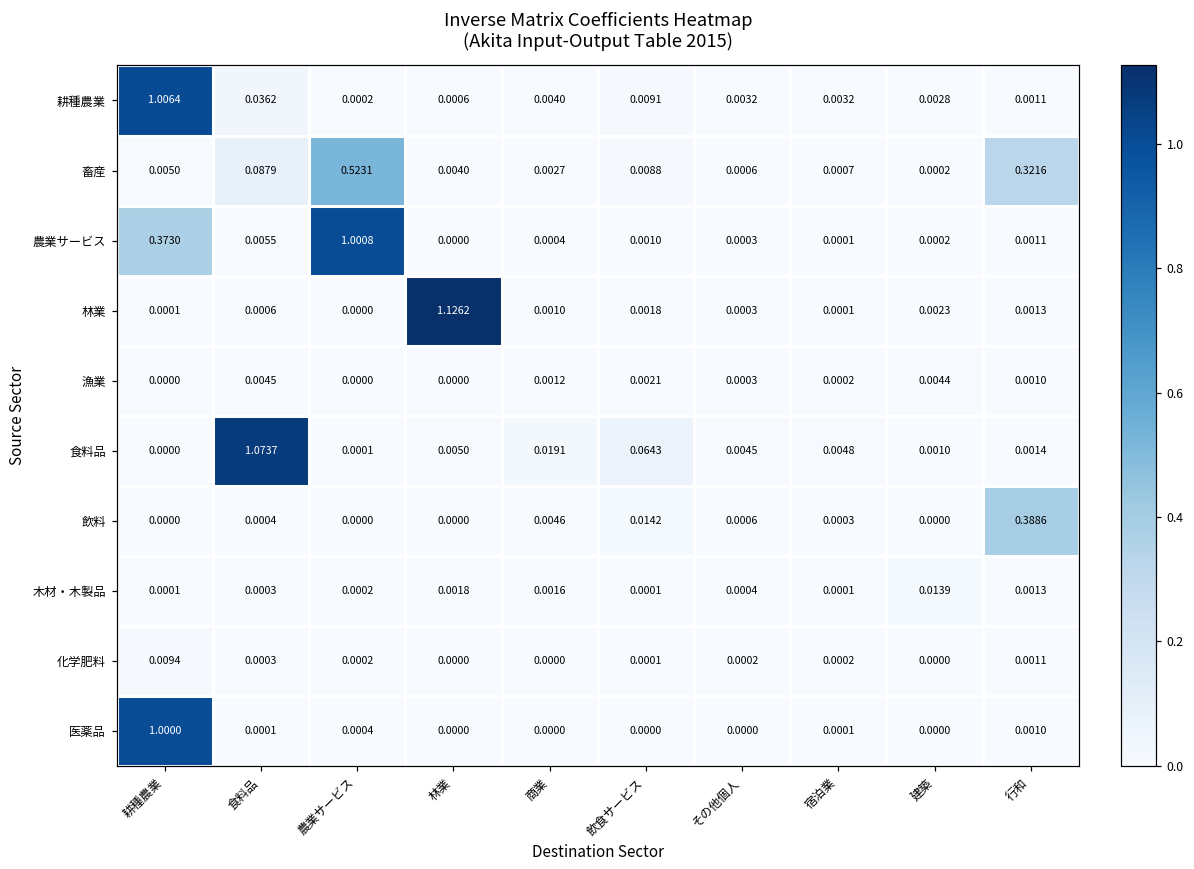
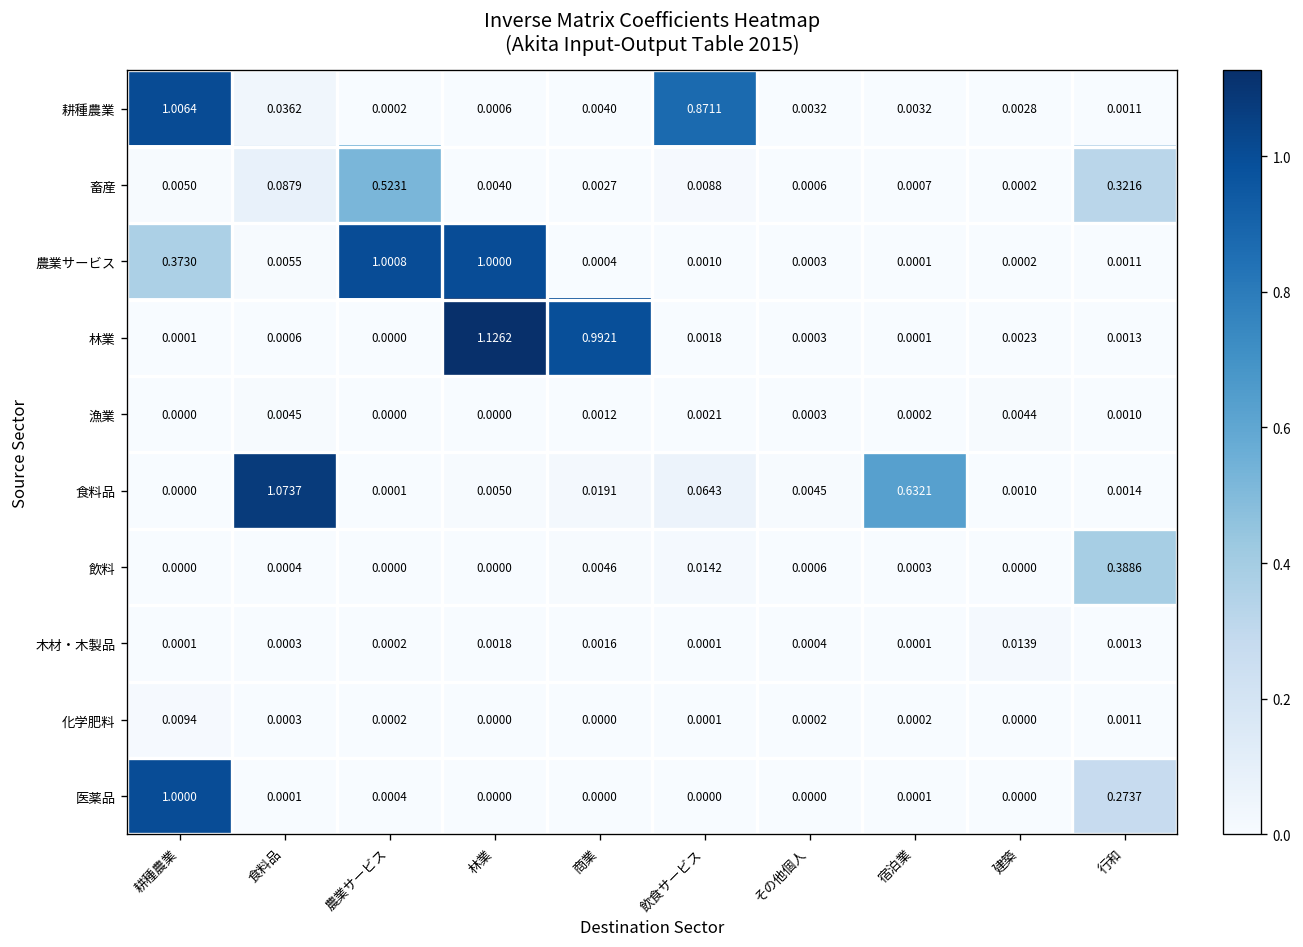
耕種農業, 飲食サービス: 0.0091 -> 0.8711
農業サービス, 林業: 0.0000 -> 1.0000
林業, 商業: 0.0010 -> 0.9921
食料品, 宿泊業: 0.0048 -> 0.6321
医薬品, 行和: 0.0010 -> 0.2737
